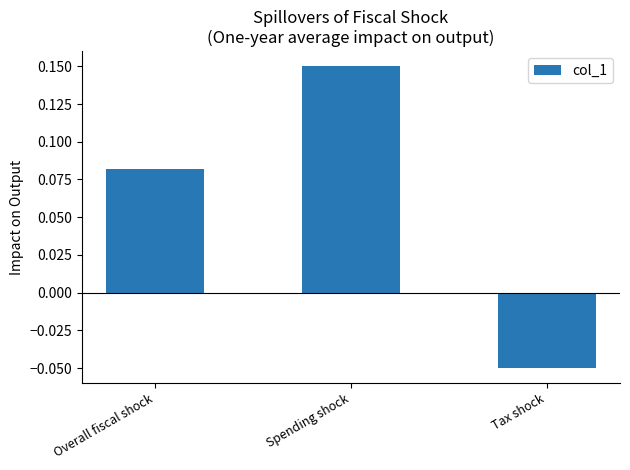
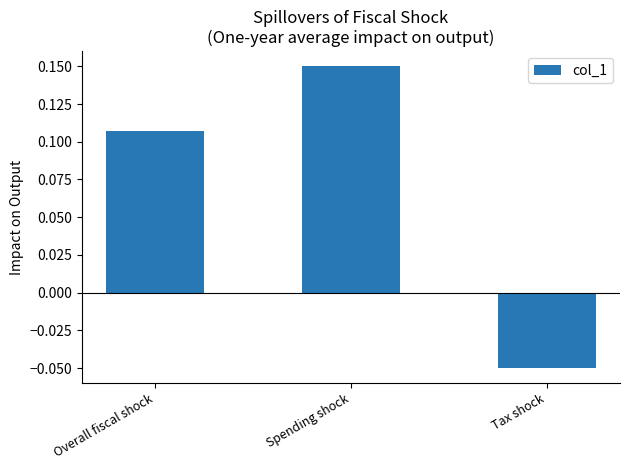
Overall fiscal shock: 0.082 -> 0.107
